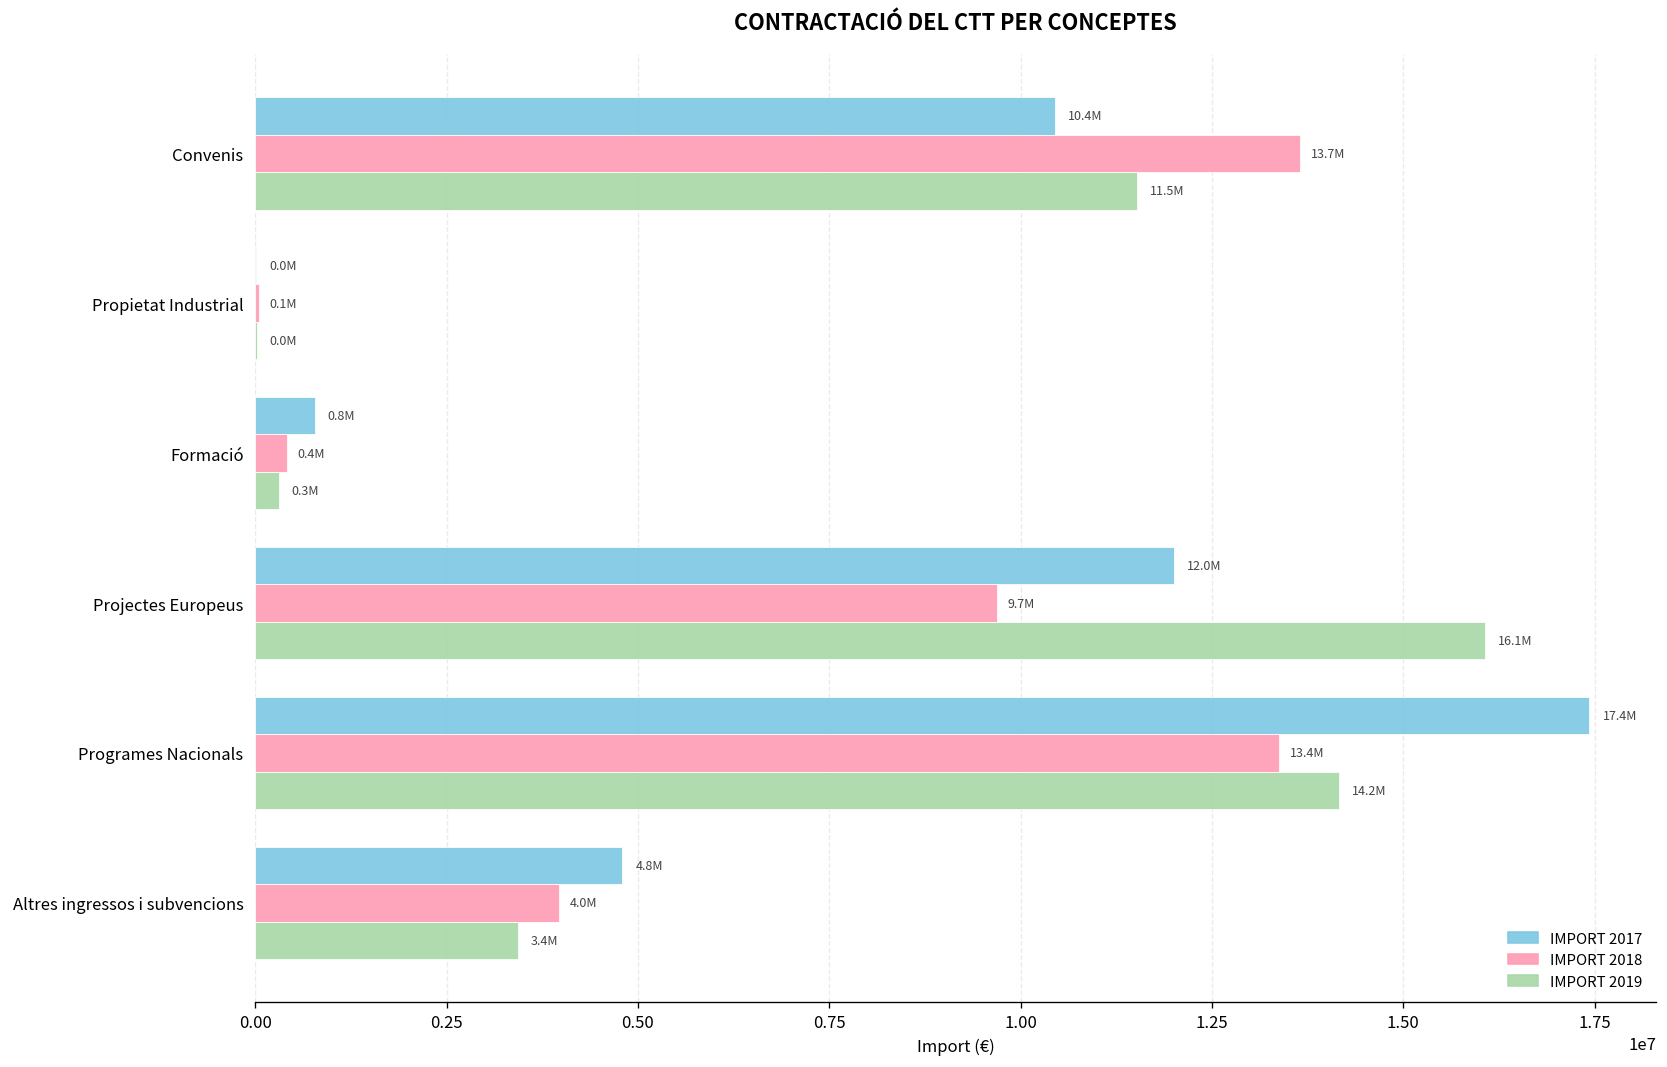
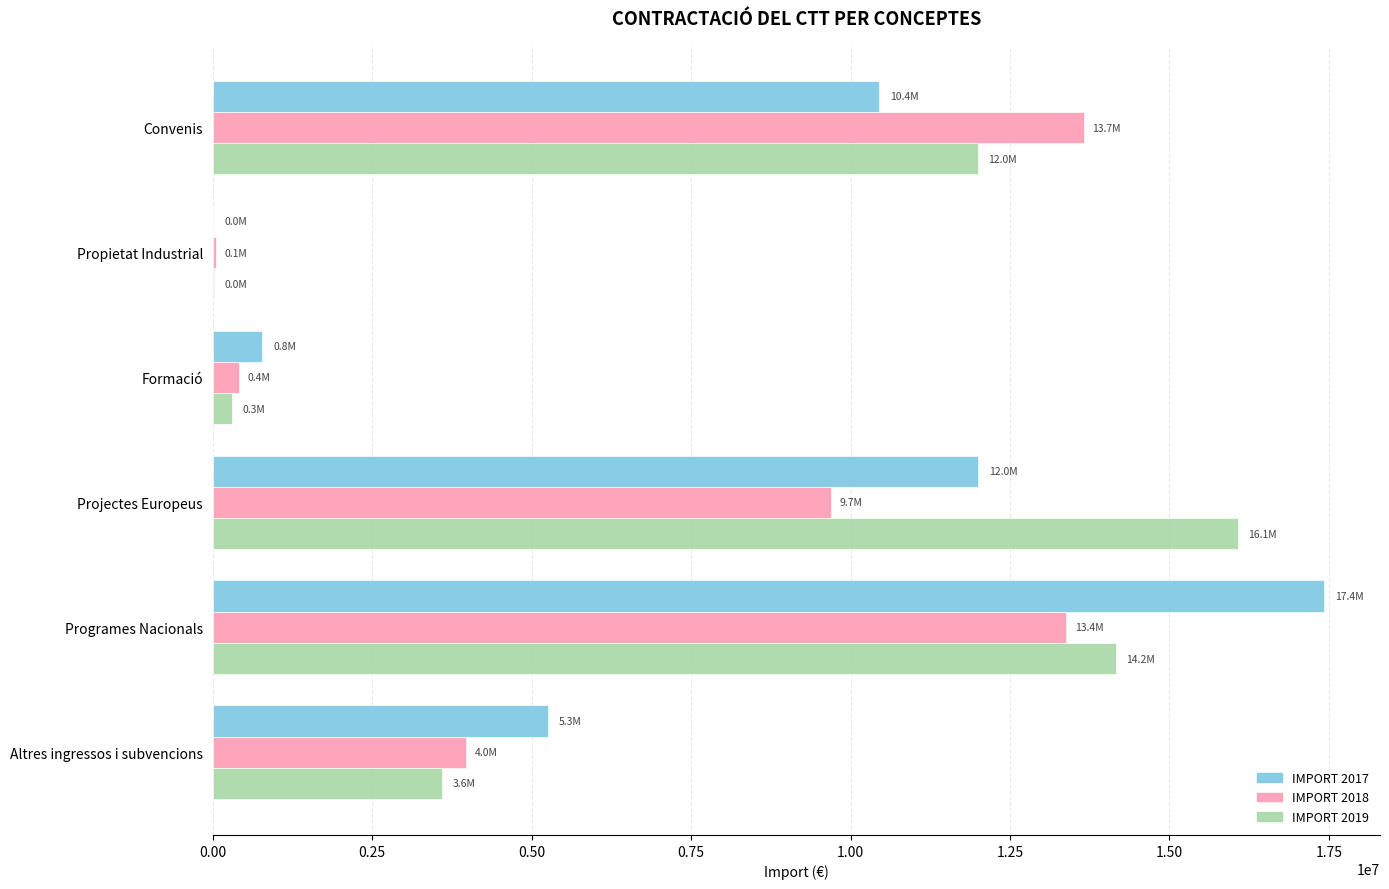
IMPORT 2019, Convenis: 11.5M -> 12.0M
IMPORT 2017, Altres ingressos i subvencions: 4.8M -> 5.3M
IMPORT 2019, Altres ingressos i subvencions: 3.4M -> 3.6M
